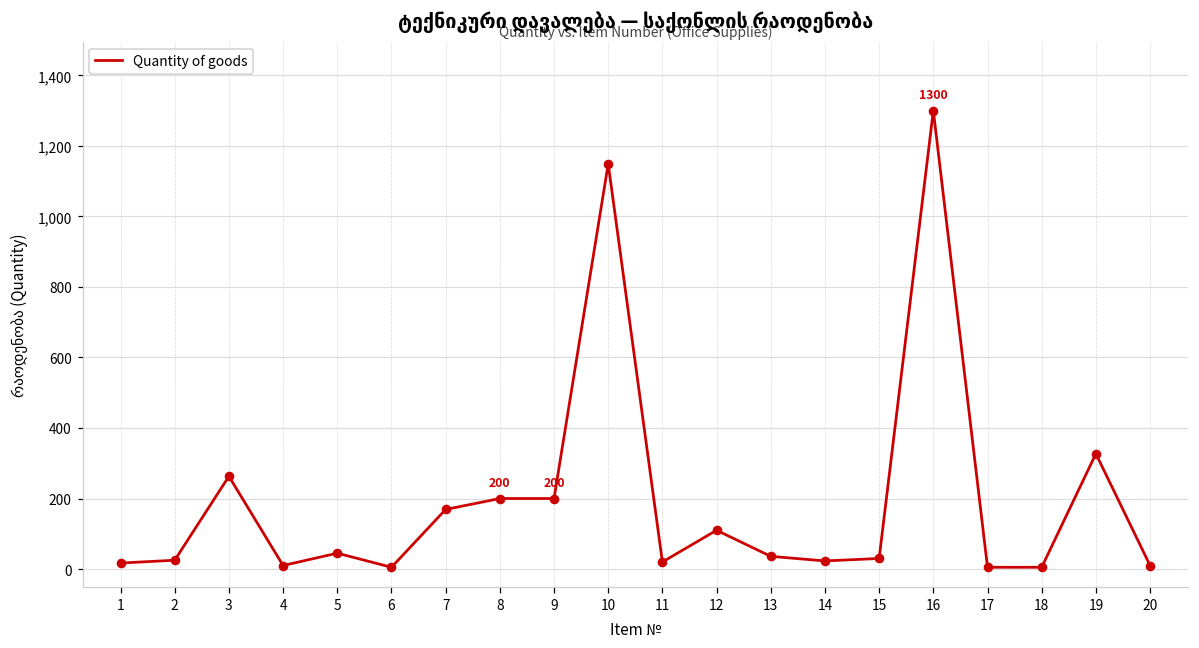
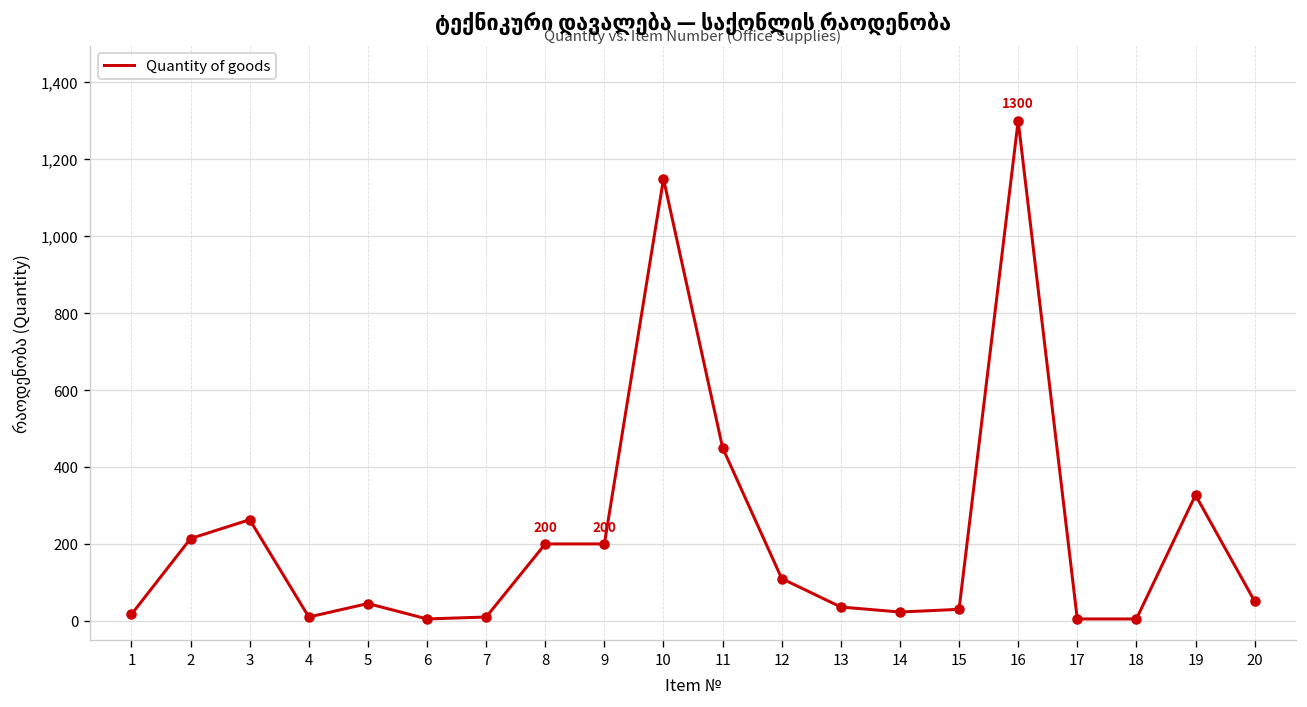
2: 30 -> 210
7: 170 -> 10
11: 20 -> 450
20: 10 -> 50
